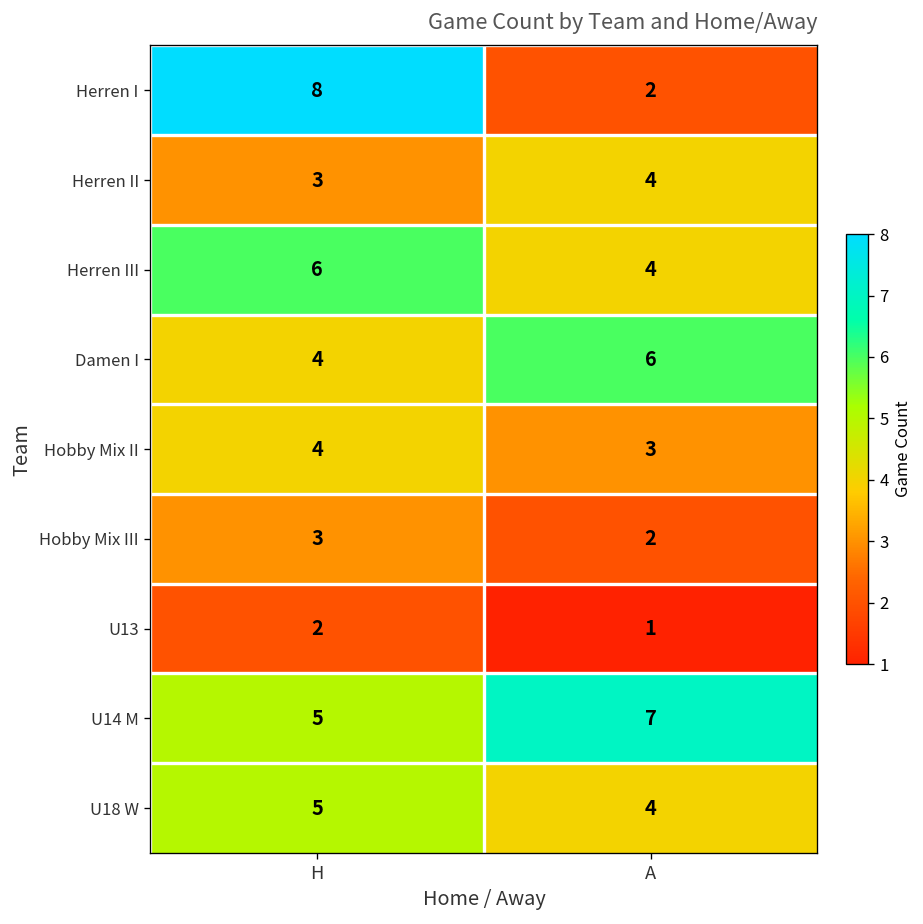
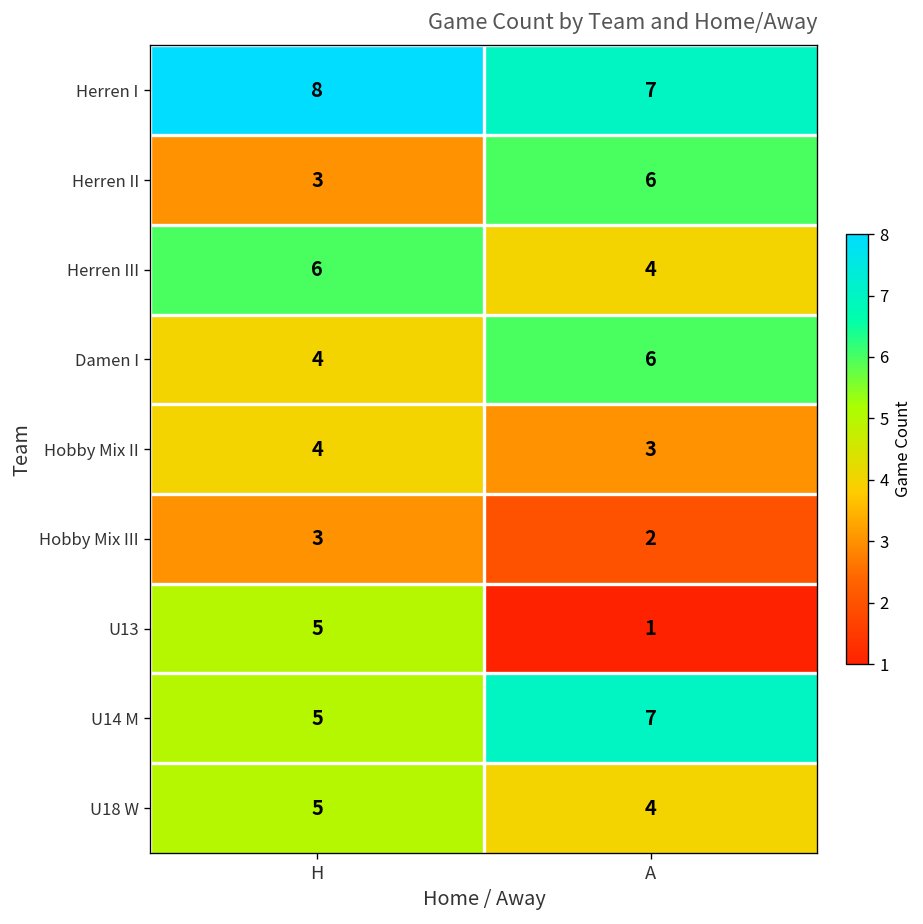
Herren I, A: 2 -> 7
Herren II, A: 4 -> 6
U13, H: 2 -> 5
